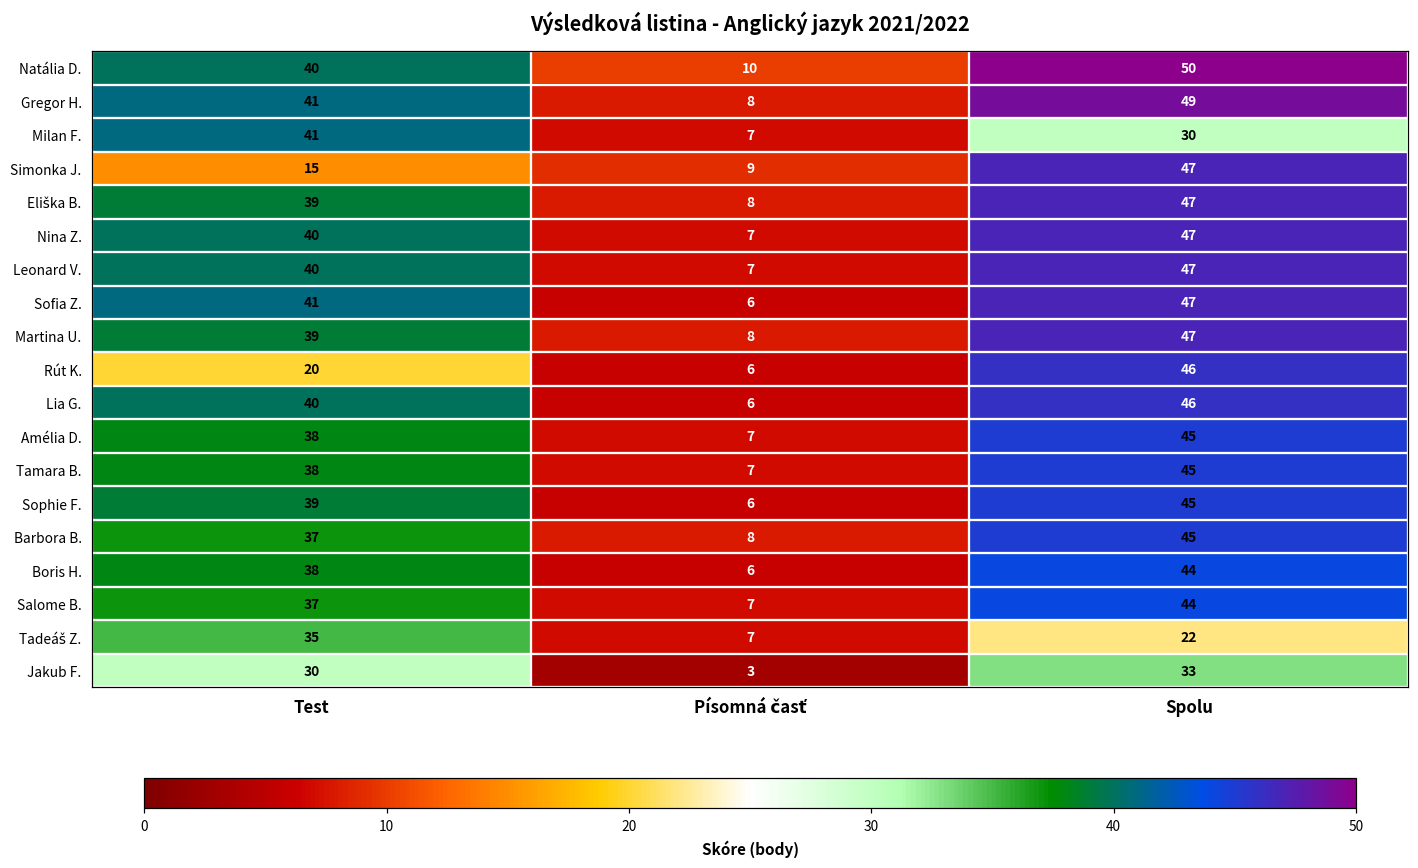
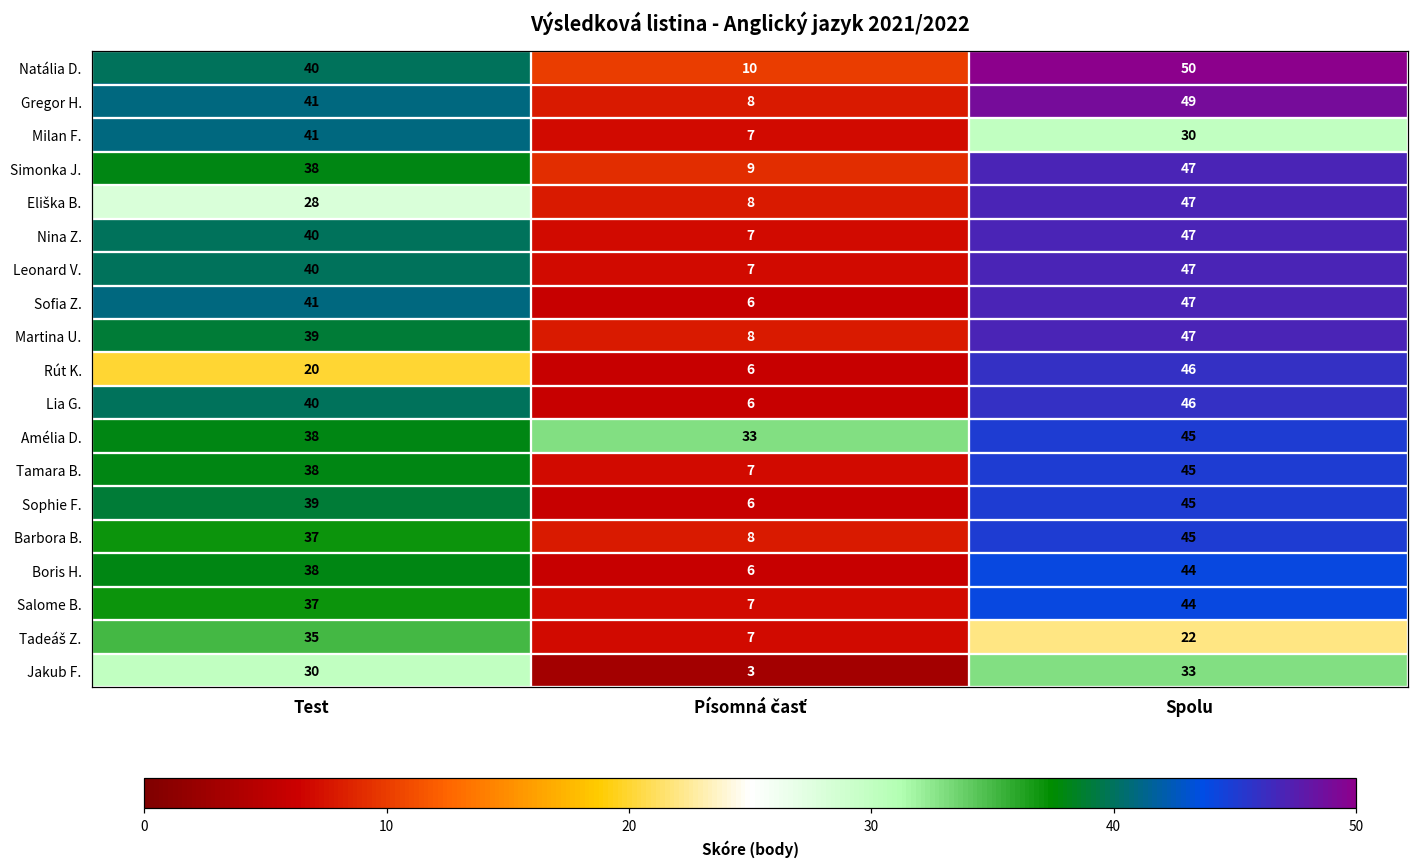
Simonka J., Test: 15 -> 38
Eliška B., Test: 39 -> 28
Amélia D., Písomná časť: 7 -> 33
